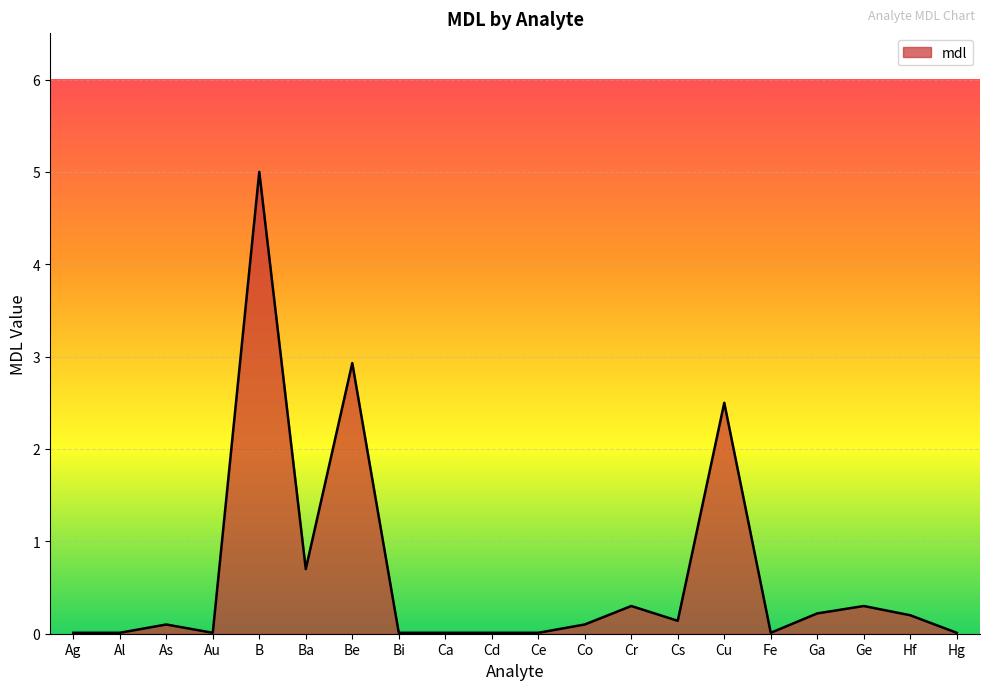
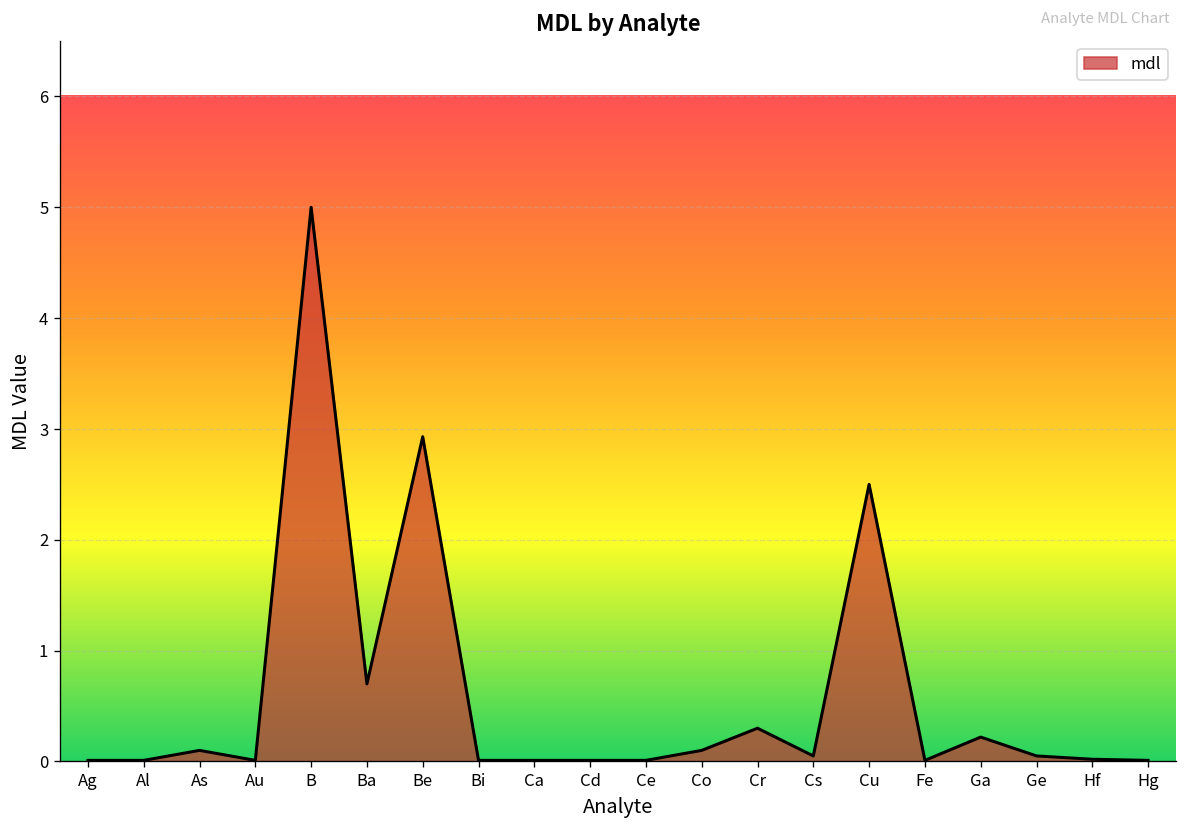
Cs: 0.14 -> 0.05
Ge: 0.3 -> 0.1
Hf: 0.2 -> 0.0
